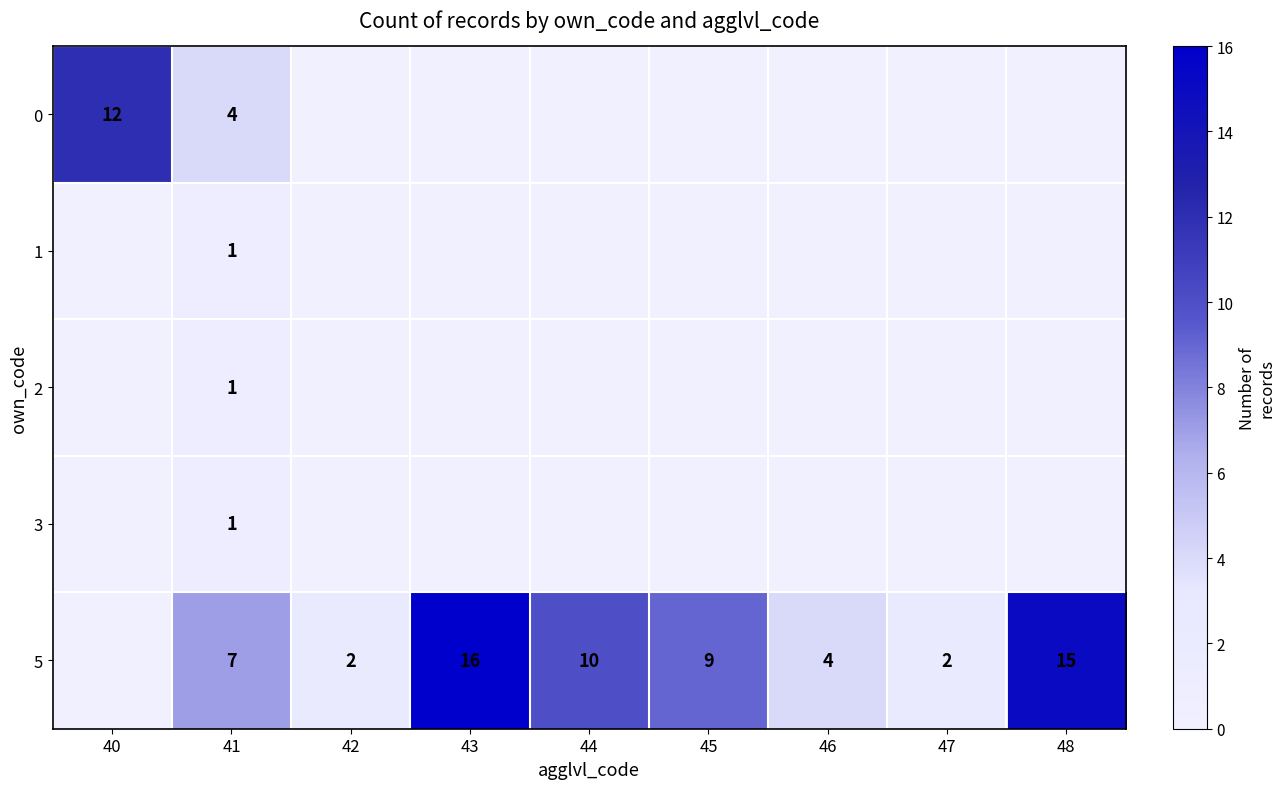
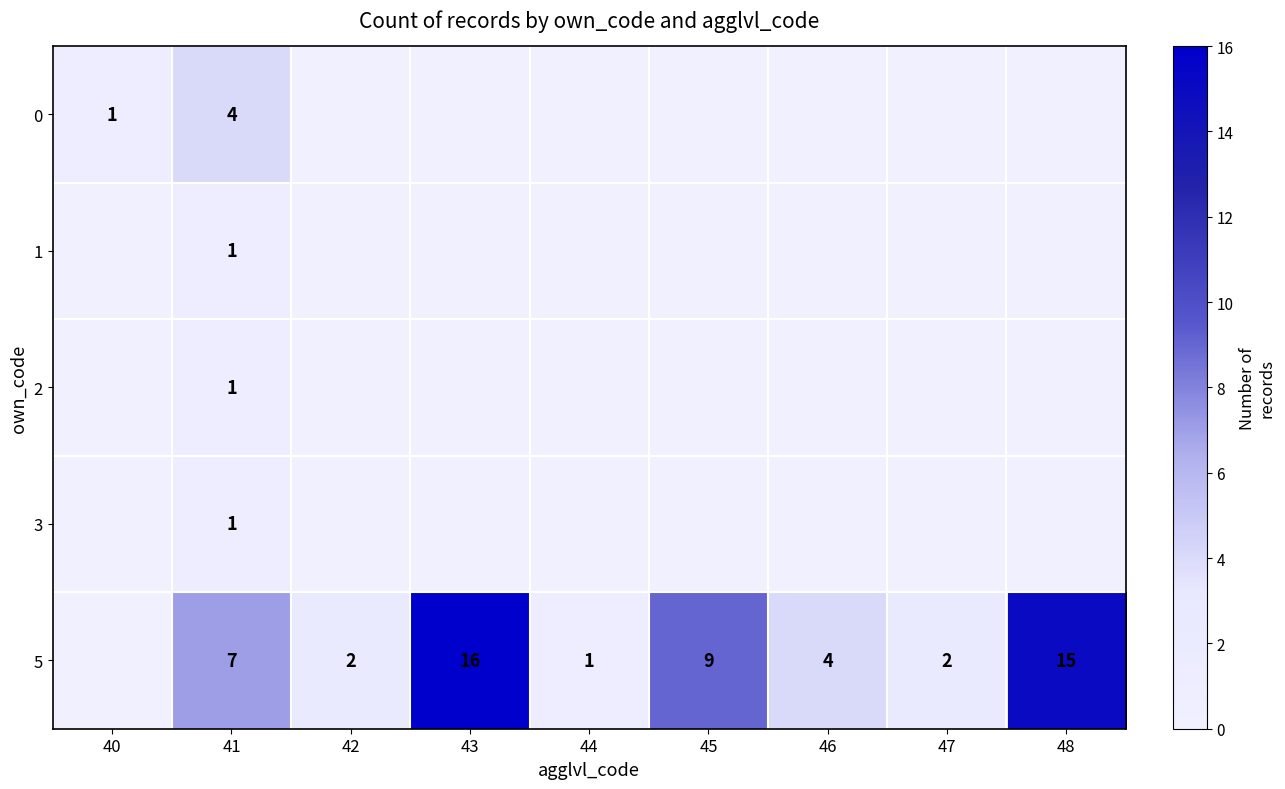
0, 40: 12 -> 1
5, 44: 10 -> 1
